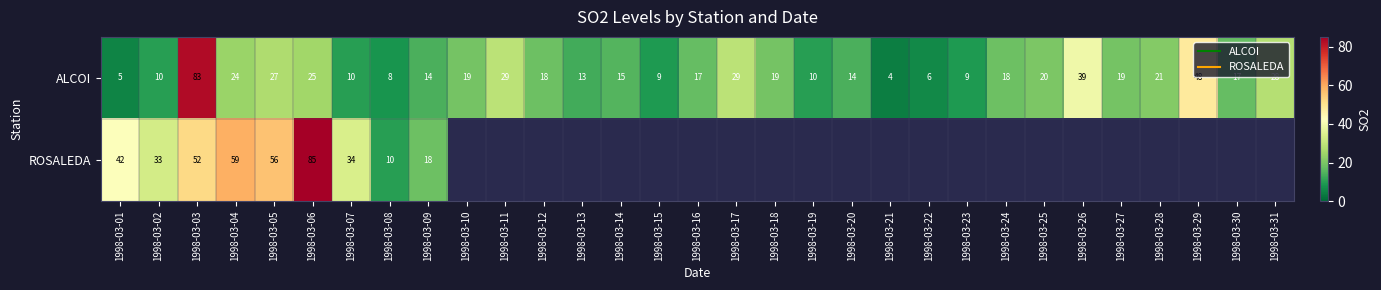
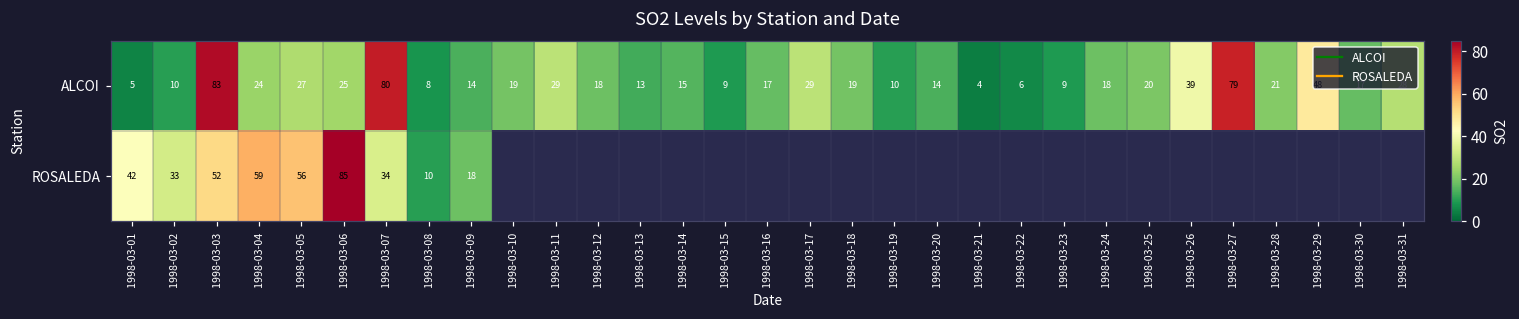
ALCOI, 1998-03-07: 10 -> 80
ALCOI, 1998-03-27: 19 -> 79
